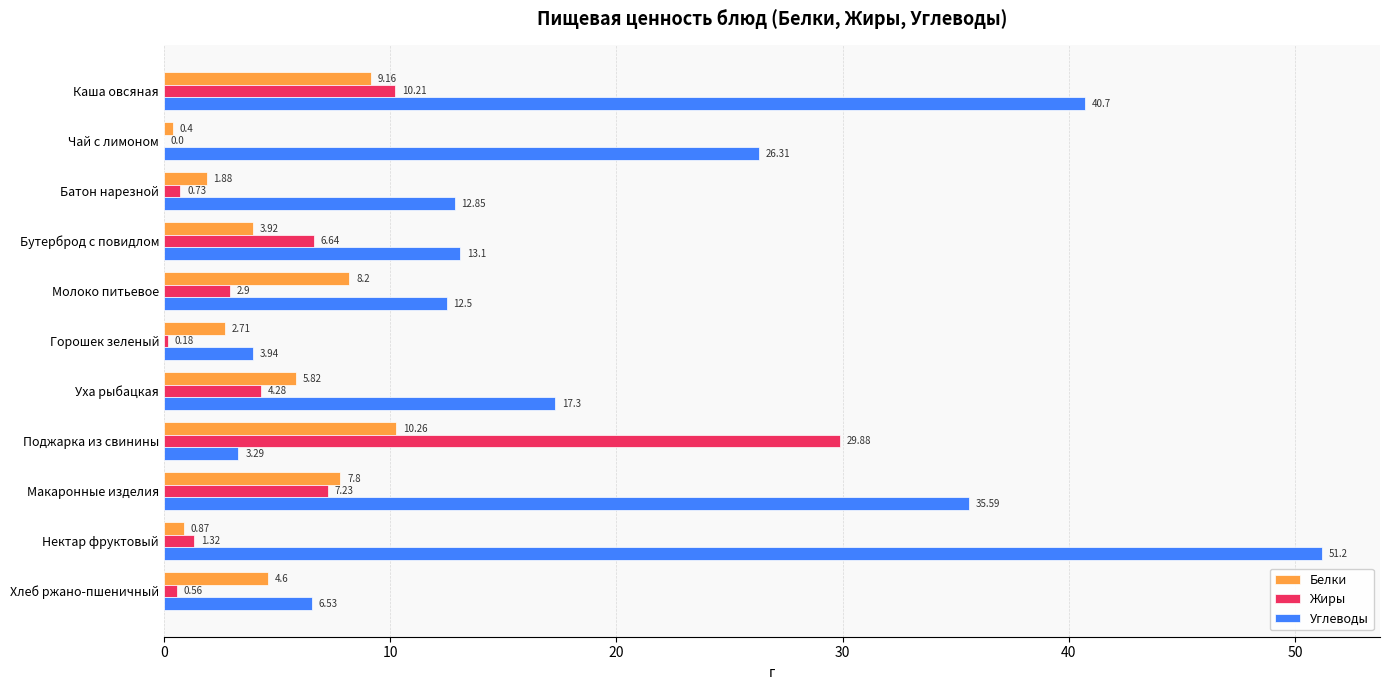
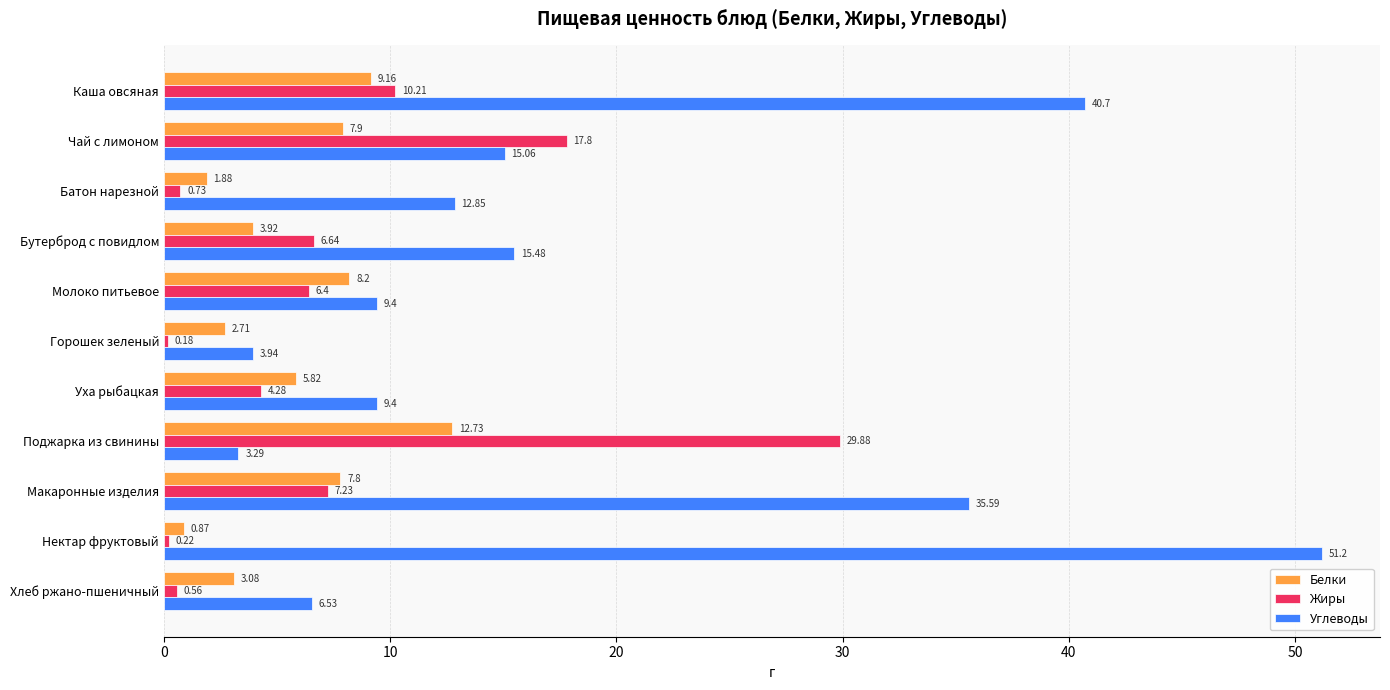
Белки, Чай с лимоном: 0.4 -> 7.9
Жиры, Чай с лимоном: 0.0 -> 17.8
Углеводы, Чай с лимоном: 26.31 -> 15.06
Углеводы, Бутерброд с повидлом: 13.1 -> 15.48
Жиры, Молоко питьевое: 2.9 -> 6.4
Углеводы, Молоко питьевое: 12.5 -> 9.4
Углеводы, Уха рыбацкая: 17.3 -> 9.4
Белки, Поджарка из свинины: 10.26 -> 12.73
Жиры, Нектар фруктовый: 1.32 -> 0.22
Белки, Хлеб ржано-пшеничный: 4.6 -> 3.08
